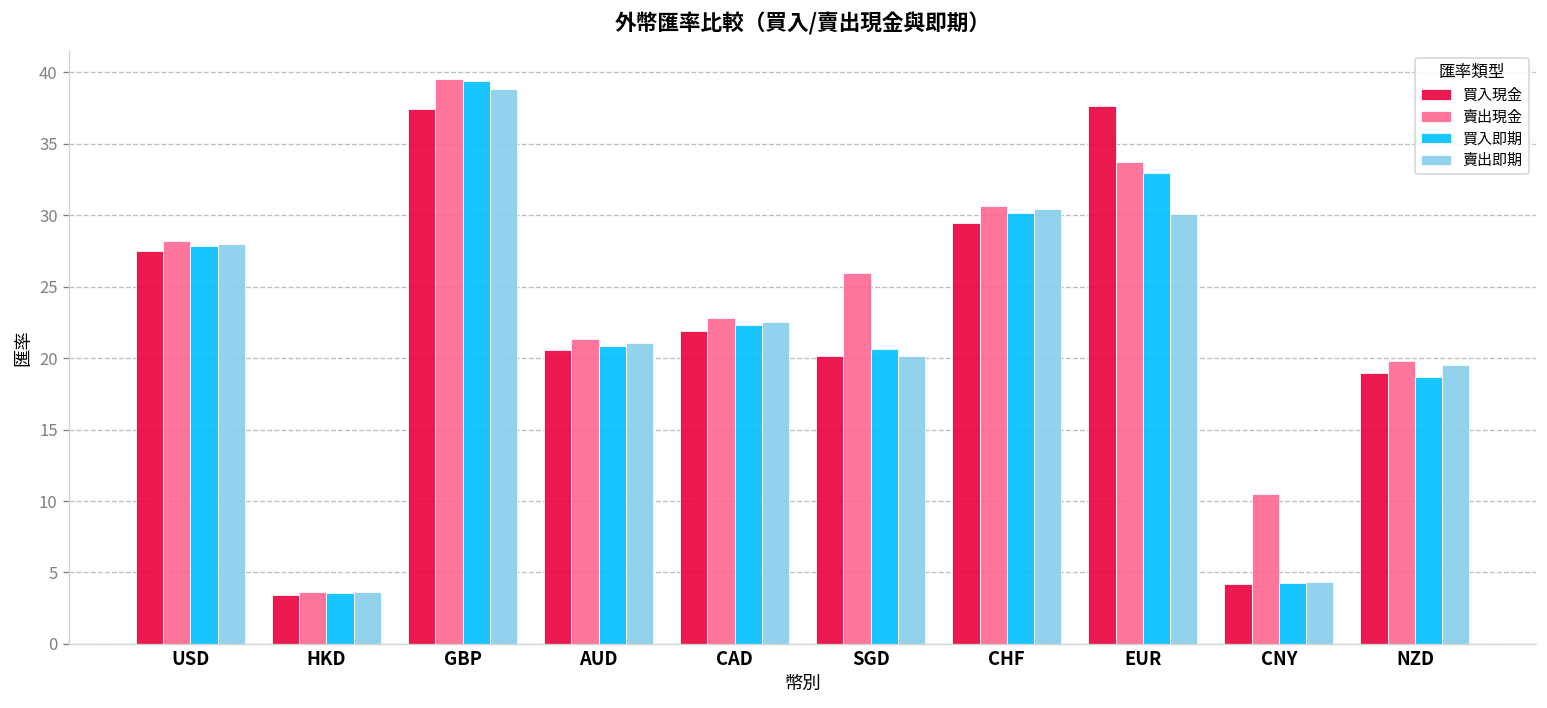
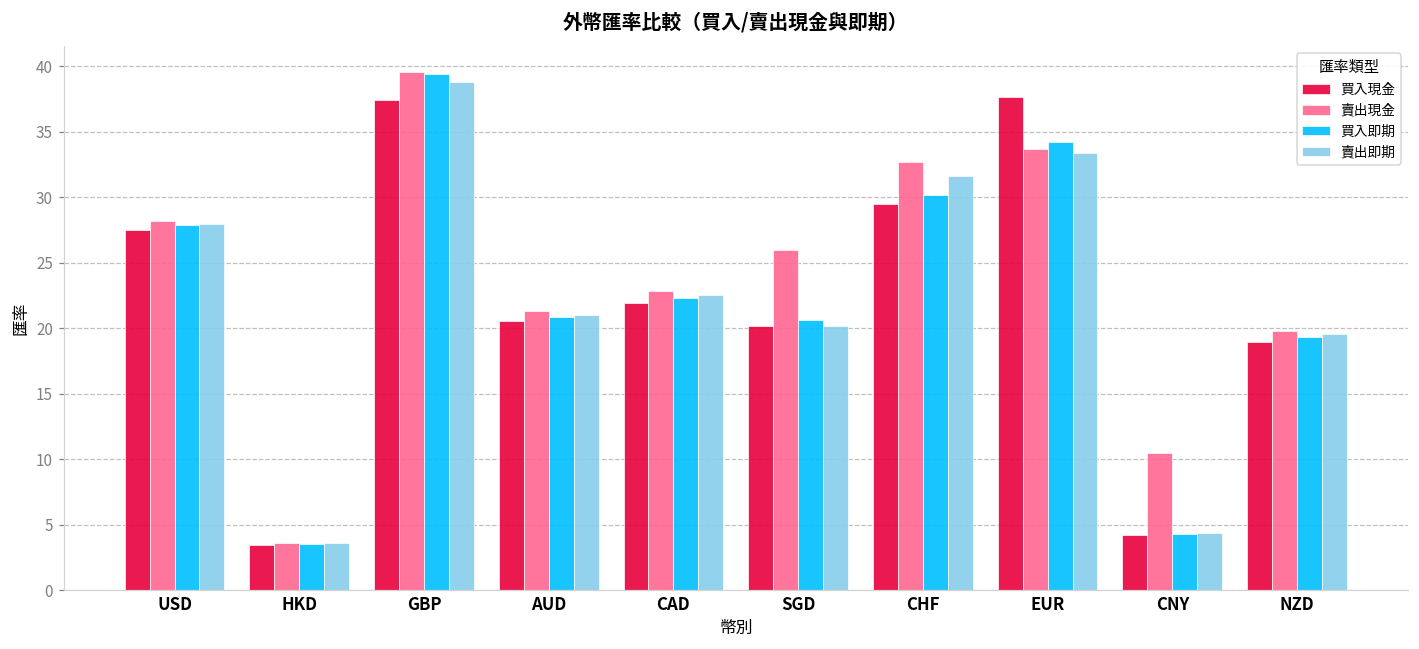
賣出現金, CHF: 30.7 -> 32.7
賣出即期, CHF: 30.4 -> 31.7
買入即期, EUR: 33.0 -> 34.3
賣出即期, EUR: 30.1 -> 33.4
買入即期, NZD: 18.7 -> 19.4
